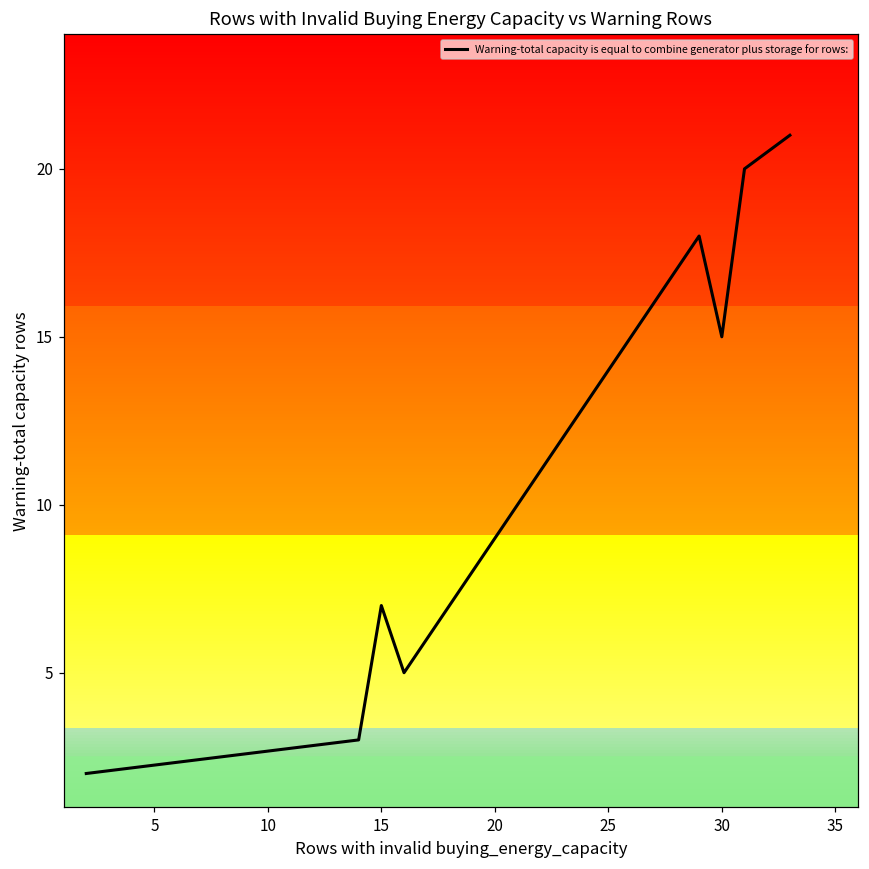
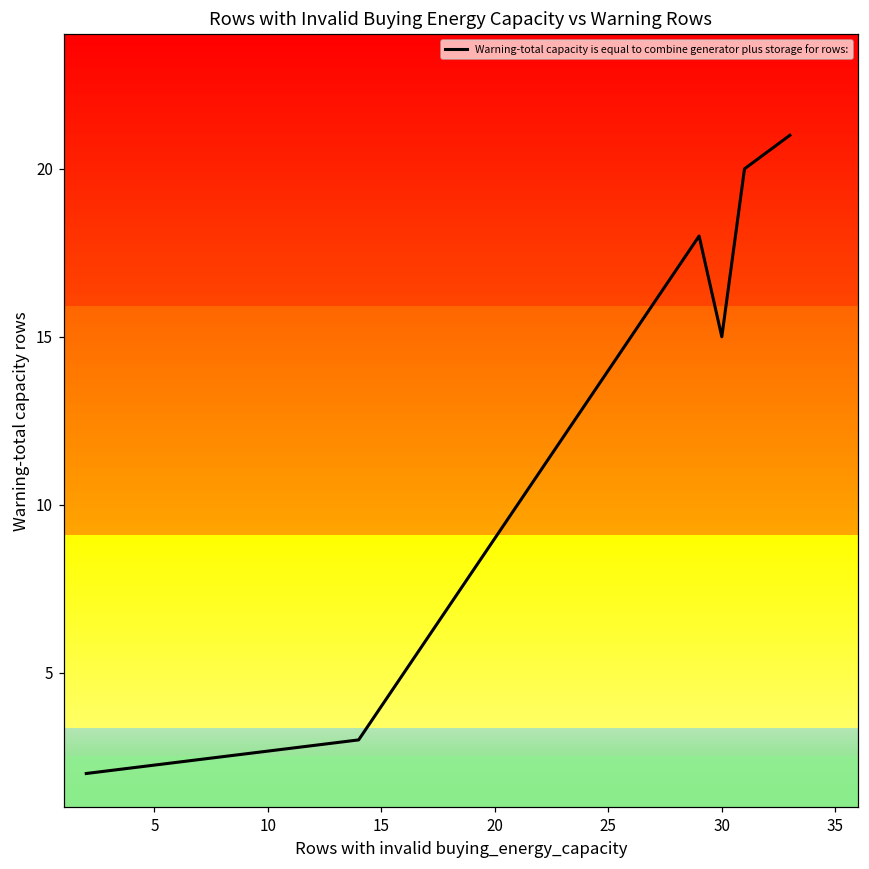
15: 7 -> 4
